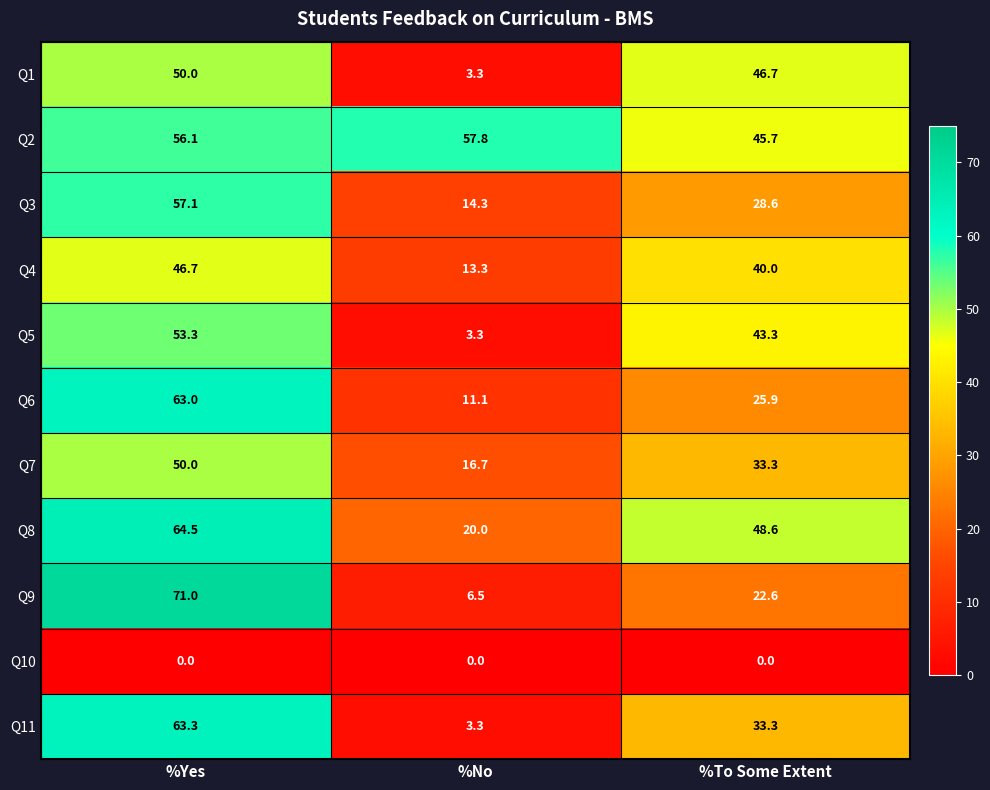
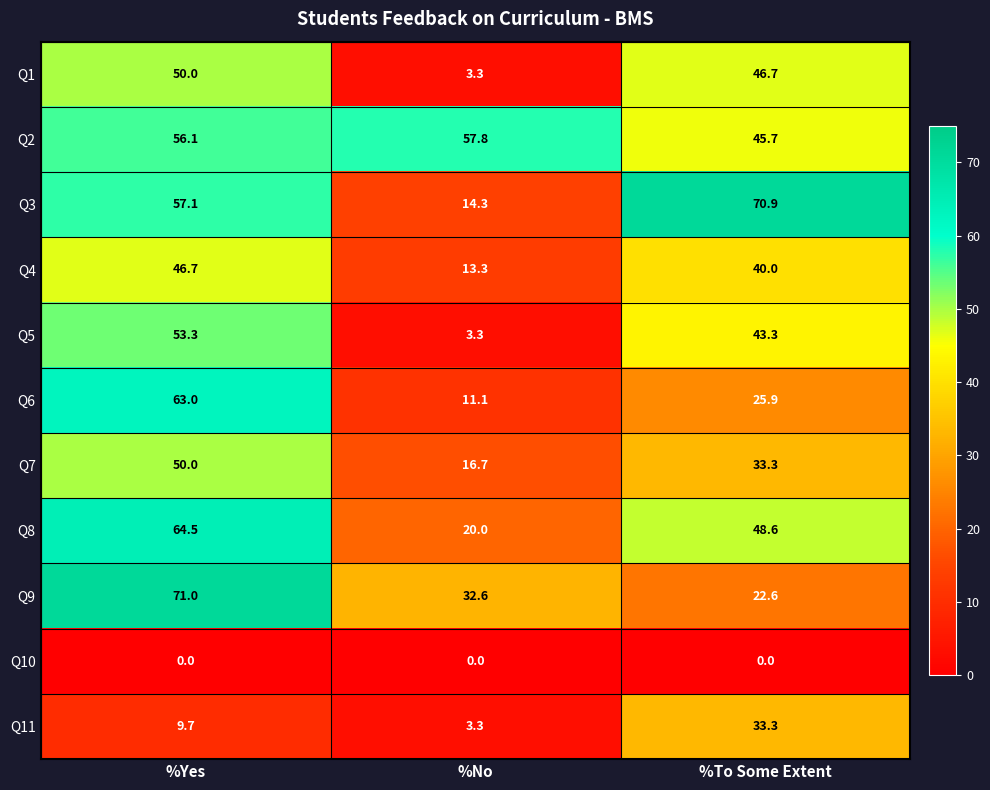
Q3, %To Some Extent: 28.6 -> 70.9
Q9, %No: 6.5 -> 32.6
Q11, %Yes: 63.3 -> 9.7
